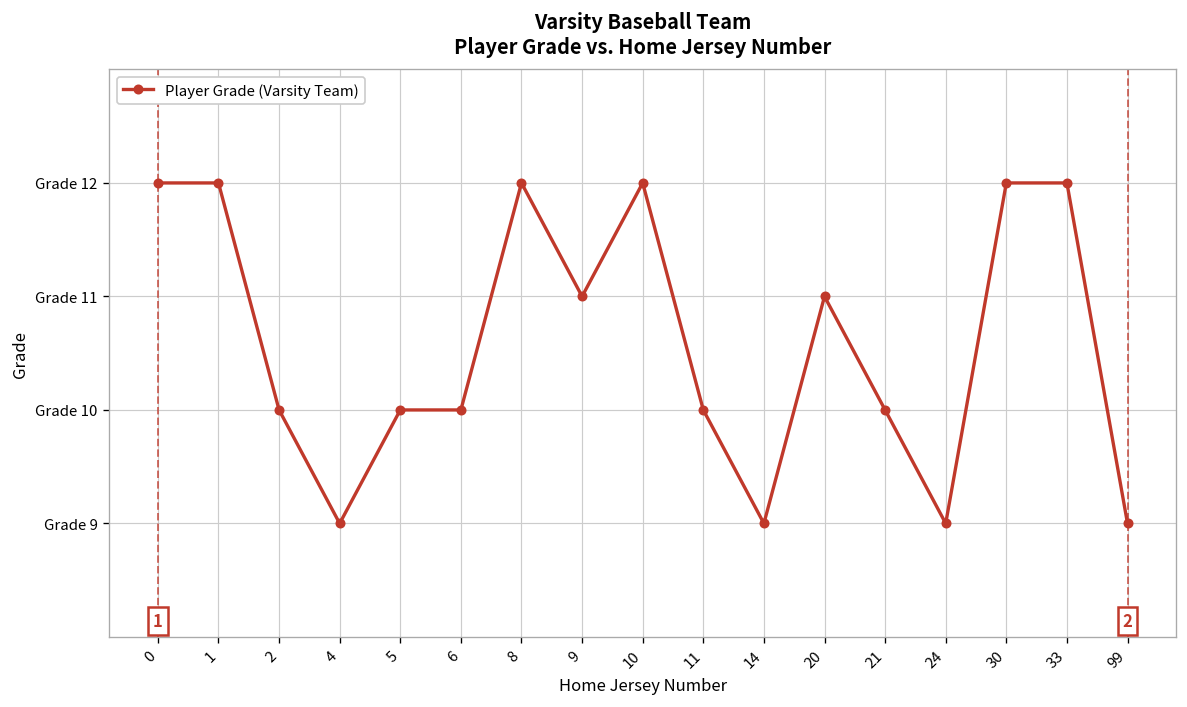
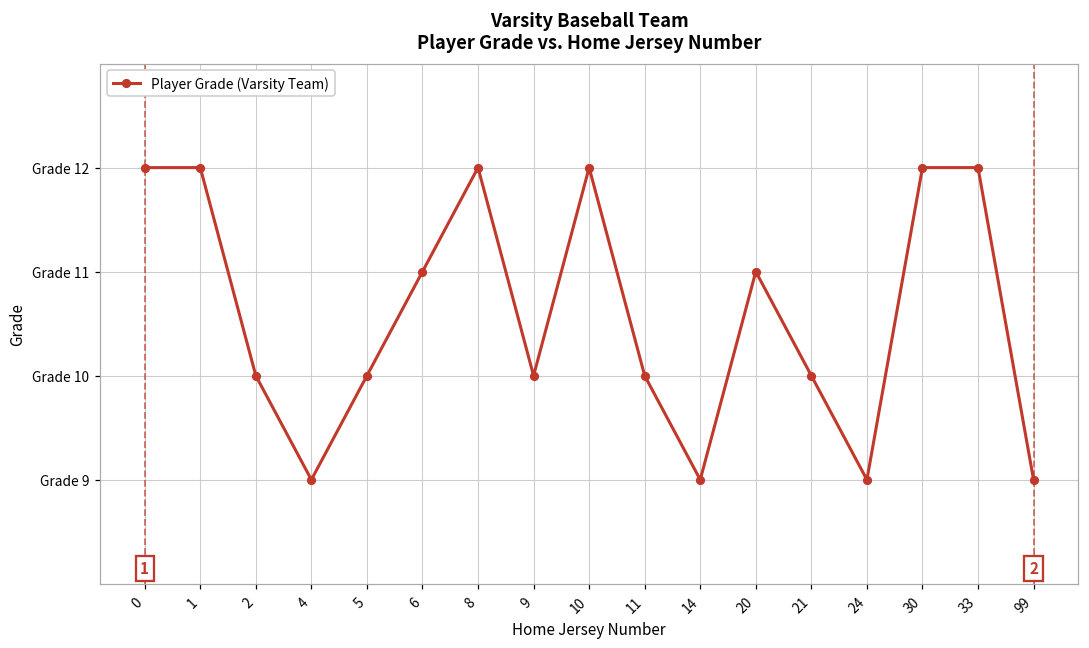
6: Grade 10 -> Grade 11
9: Grade 11 -> Grade 10
